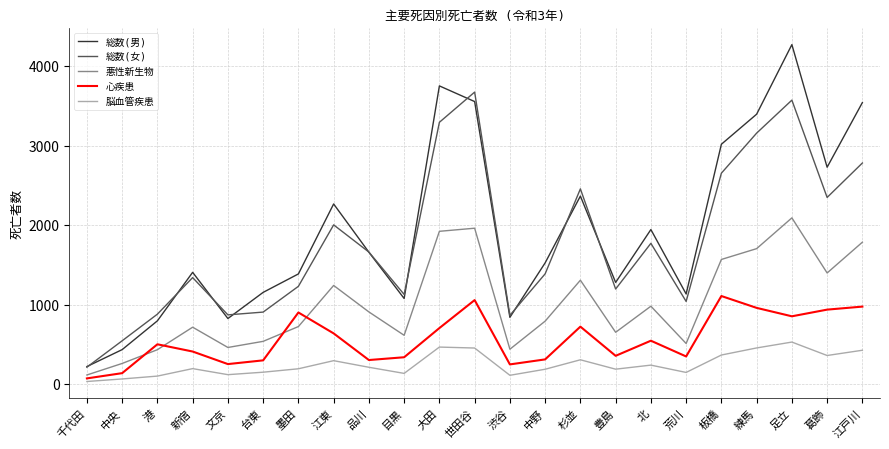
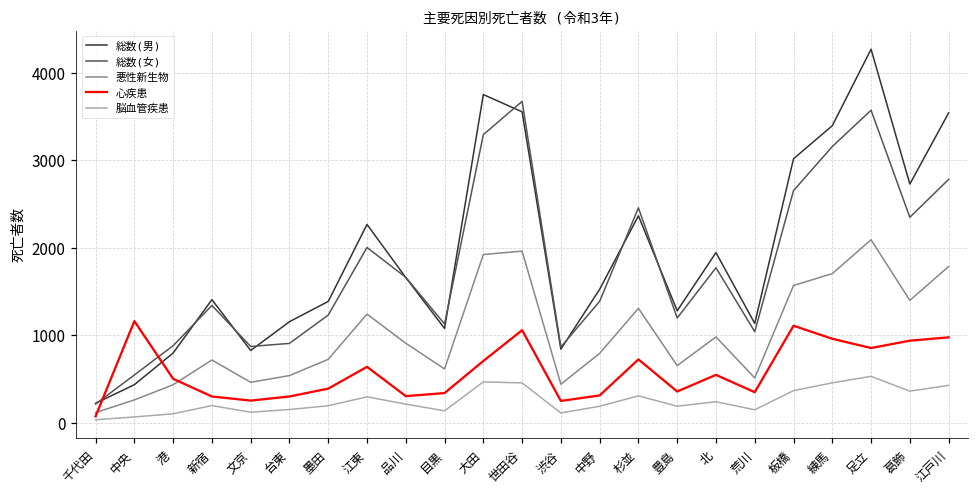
心疾患, 中央: 100 -> 1200
心疾患, 新宿: 400 -> 300
心疾患, 墨田: 900 -> 400
